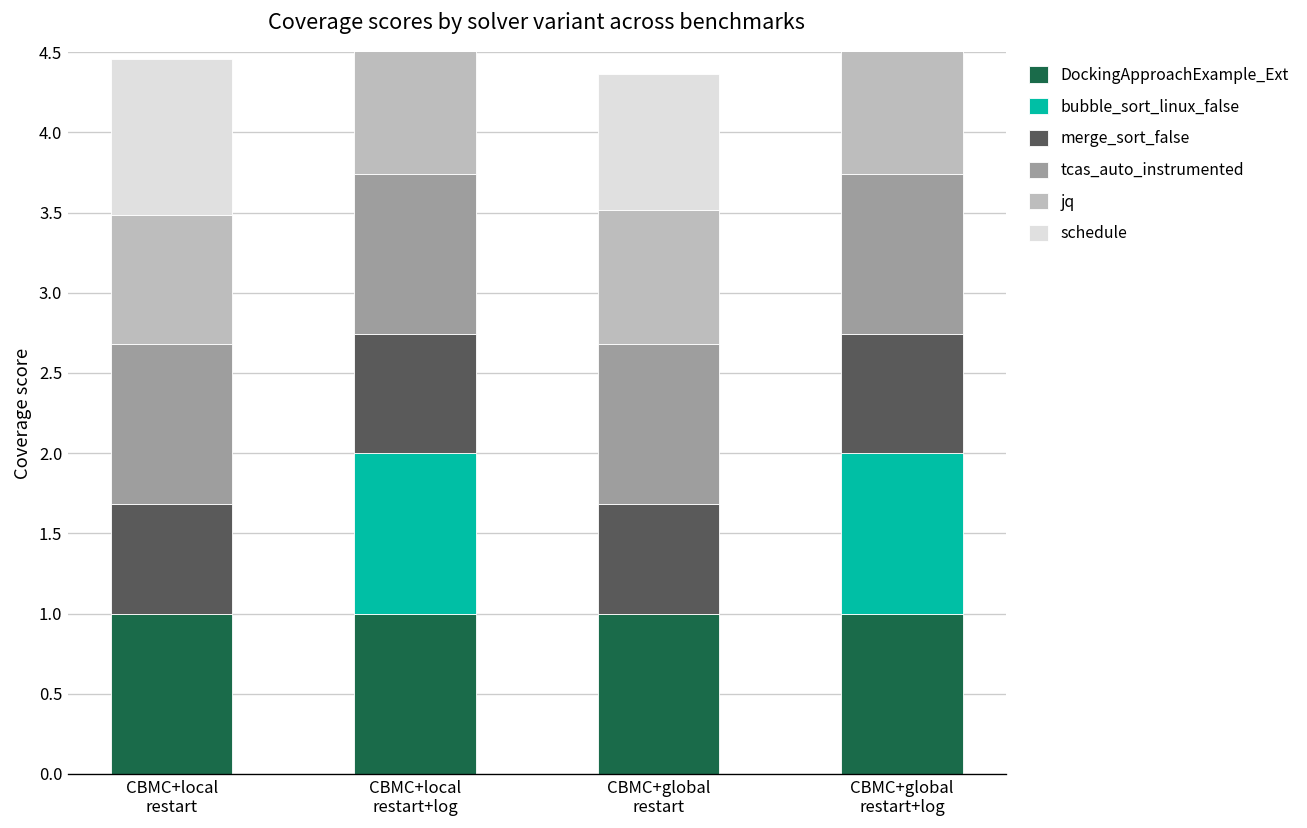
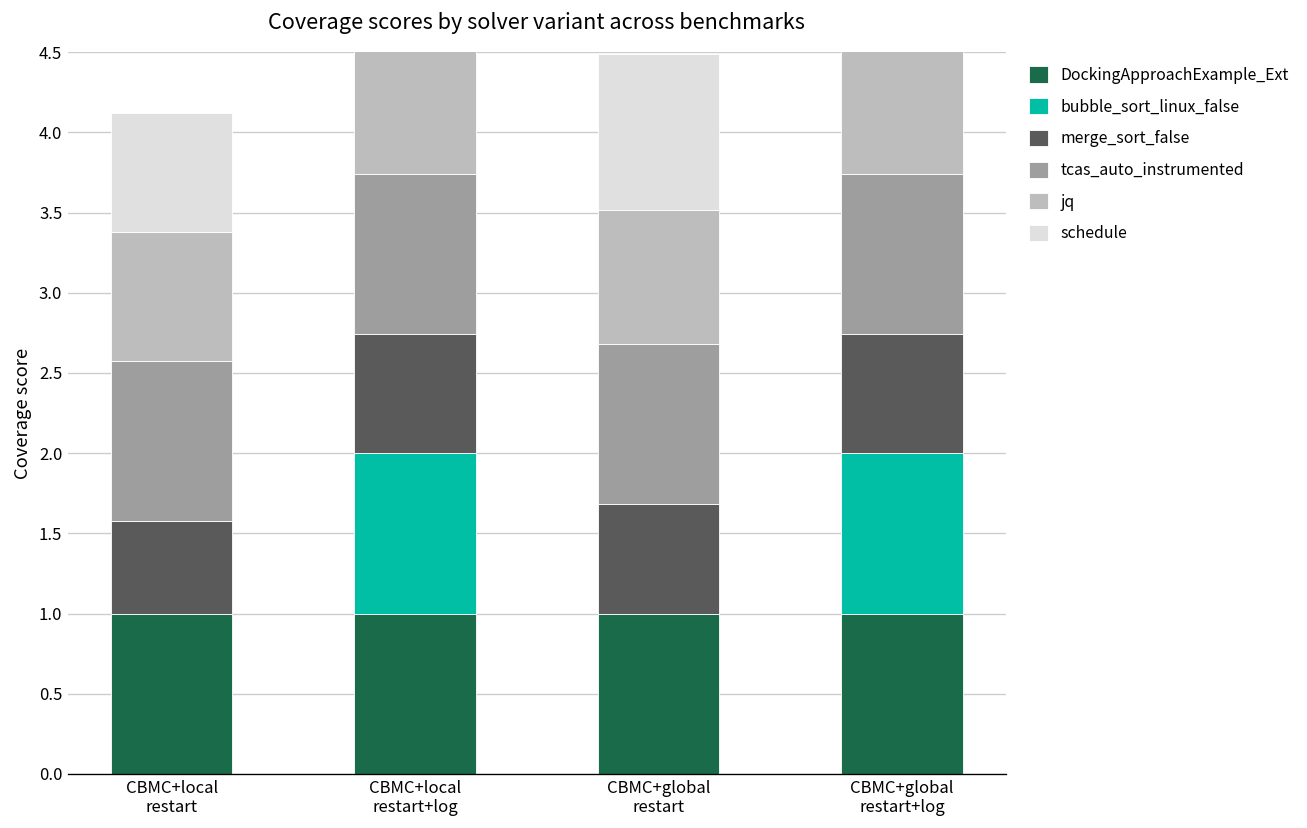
merge_sort_false, CBMC+local restart: 0.68 -> 0.57
schedule, CBMC+local restart: 0.97 -> 0.74
schedule, CBMC+global restart: 0.85 -> 0.97
